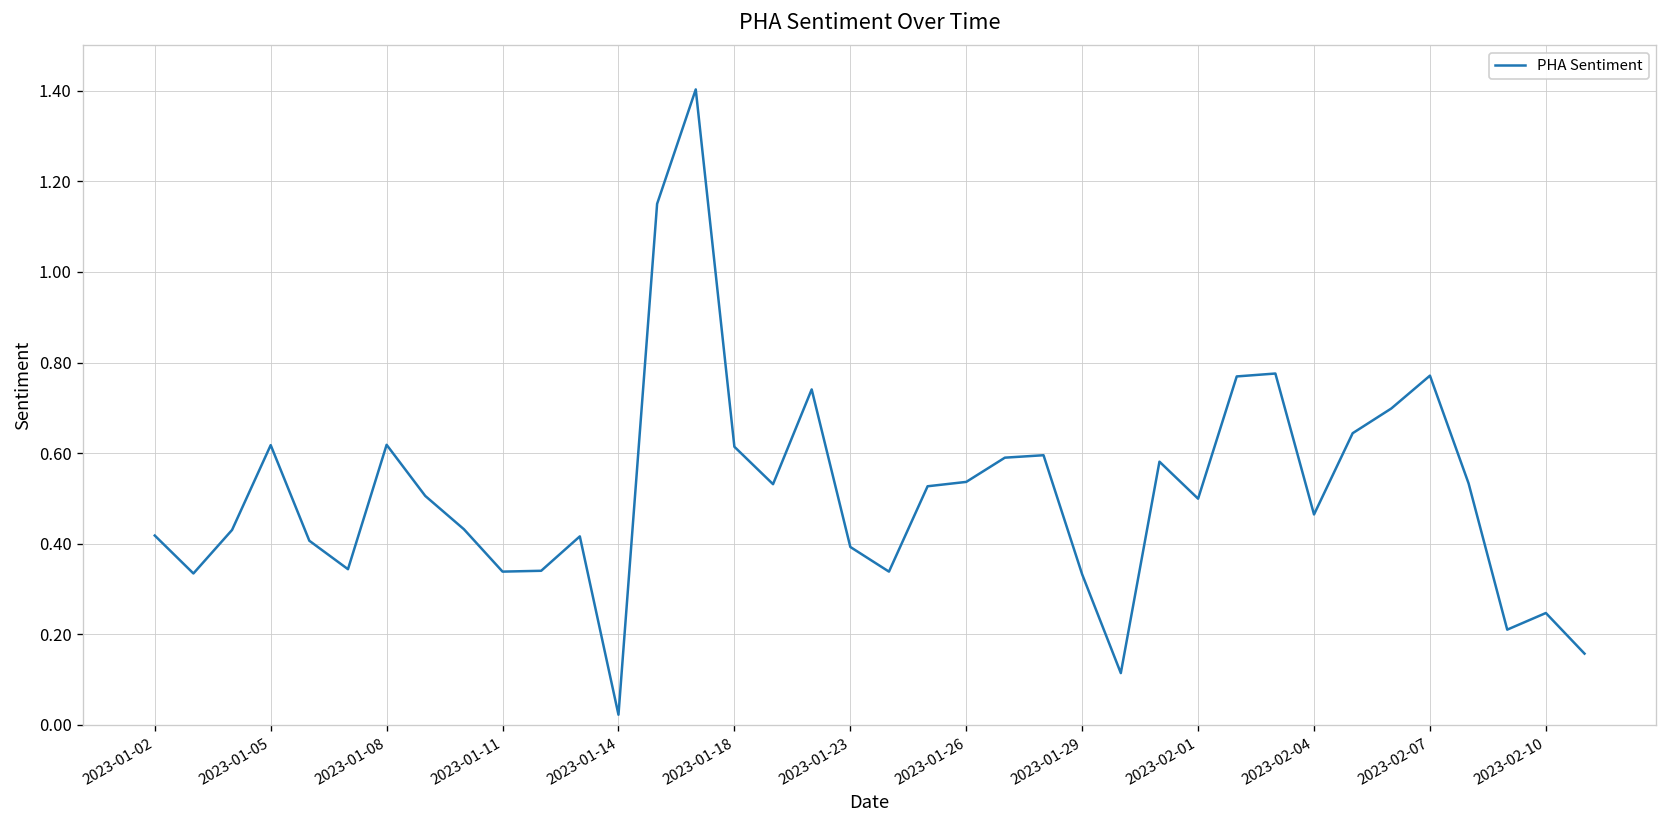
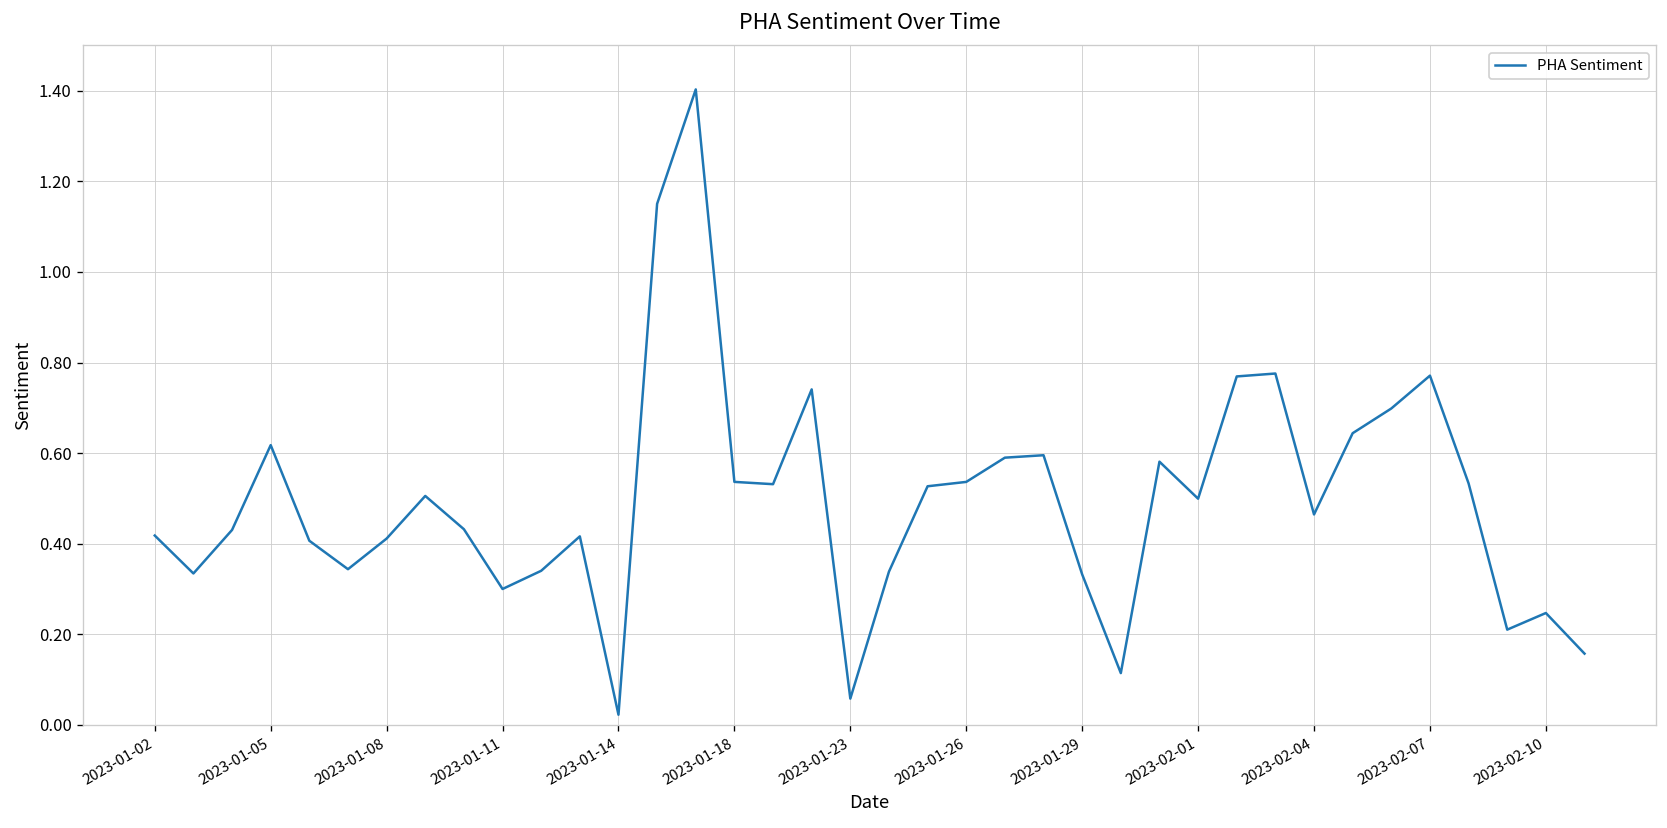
2023-01-08: 0.62 -> 0.41
2023-01-11: 0.34 -> 0.30
2023-01-18: 0.61 -> 0.54
2023-01-23: 0.39 -> 0.06
